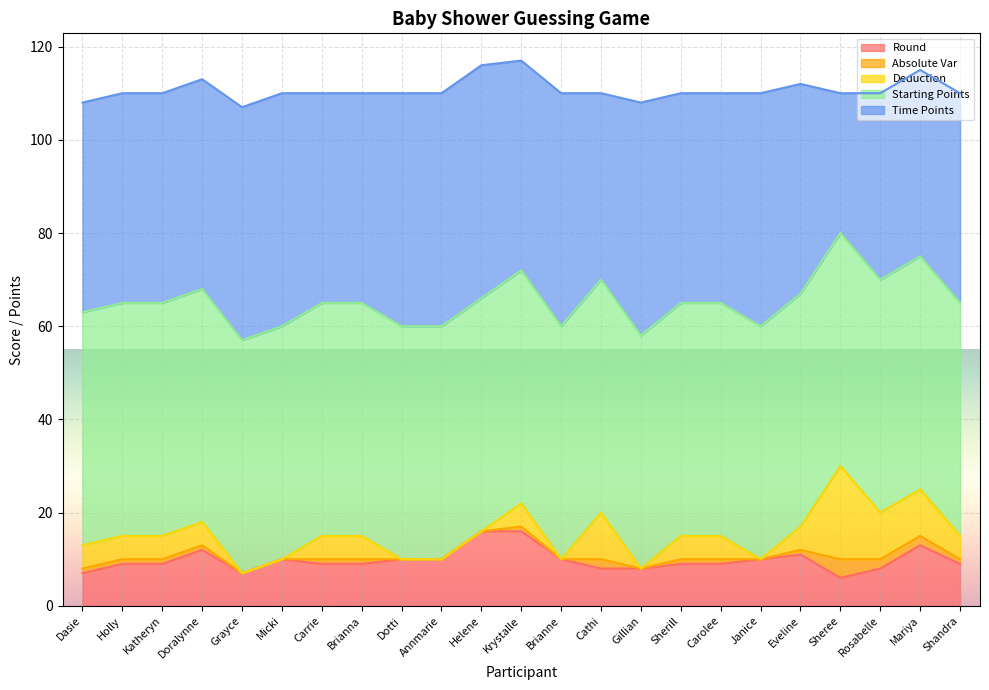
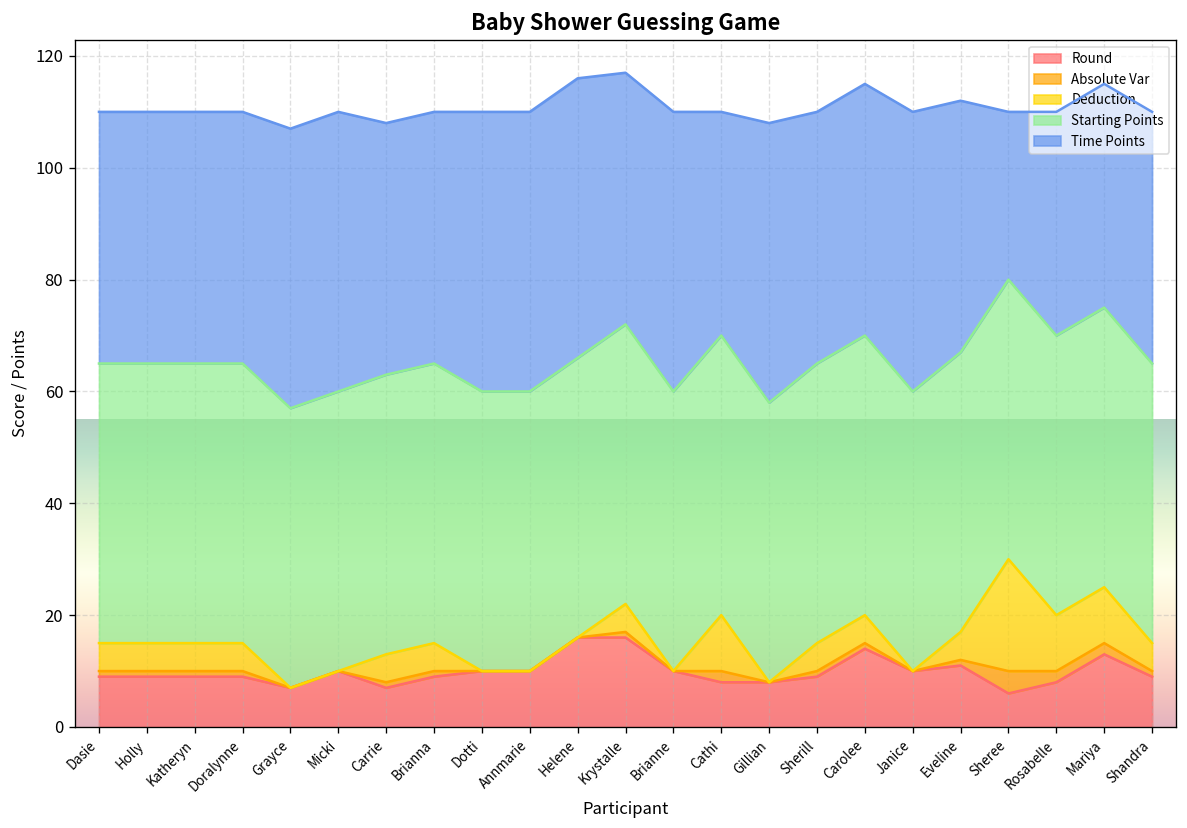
Round, Dasie: 7 -> 9
Round, Doralynne: 12 -> 9
Round, Carrie: 9 -> 7
Round, Carolee: 9 -> 14
